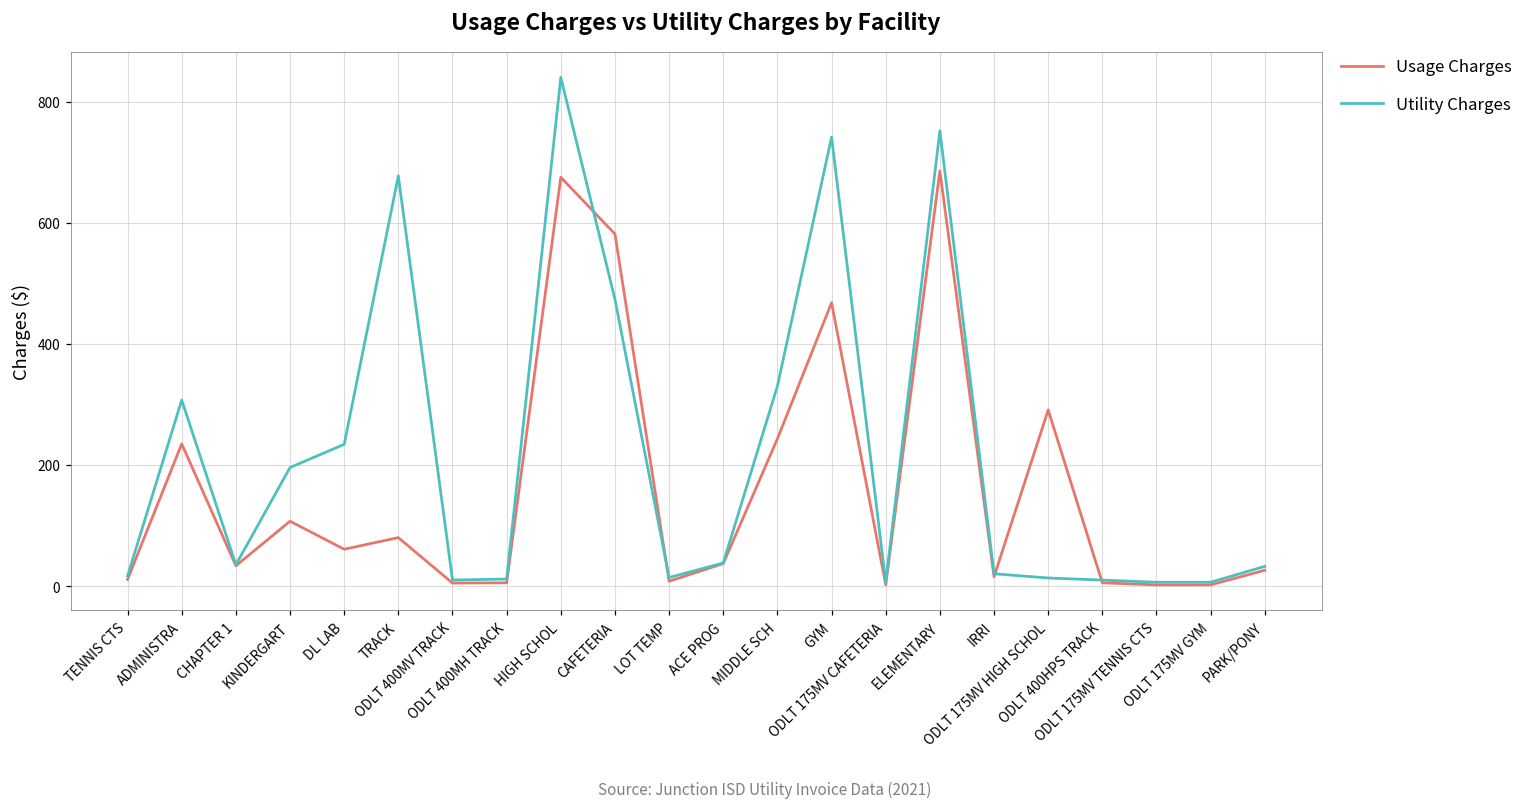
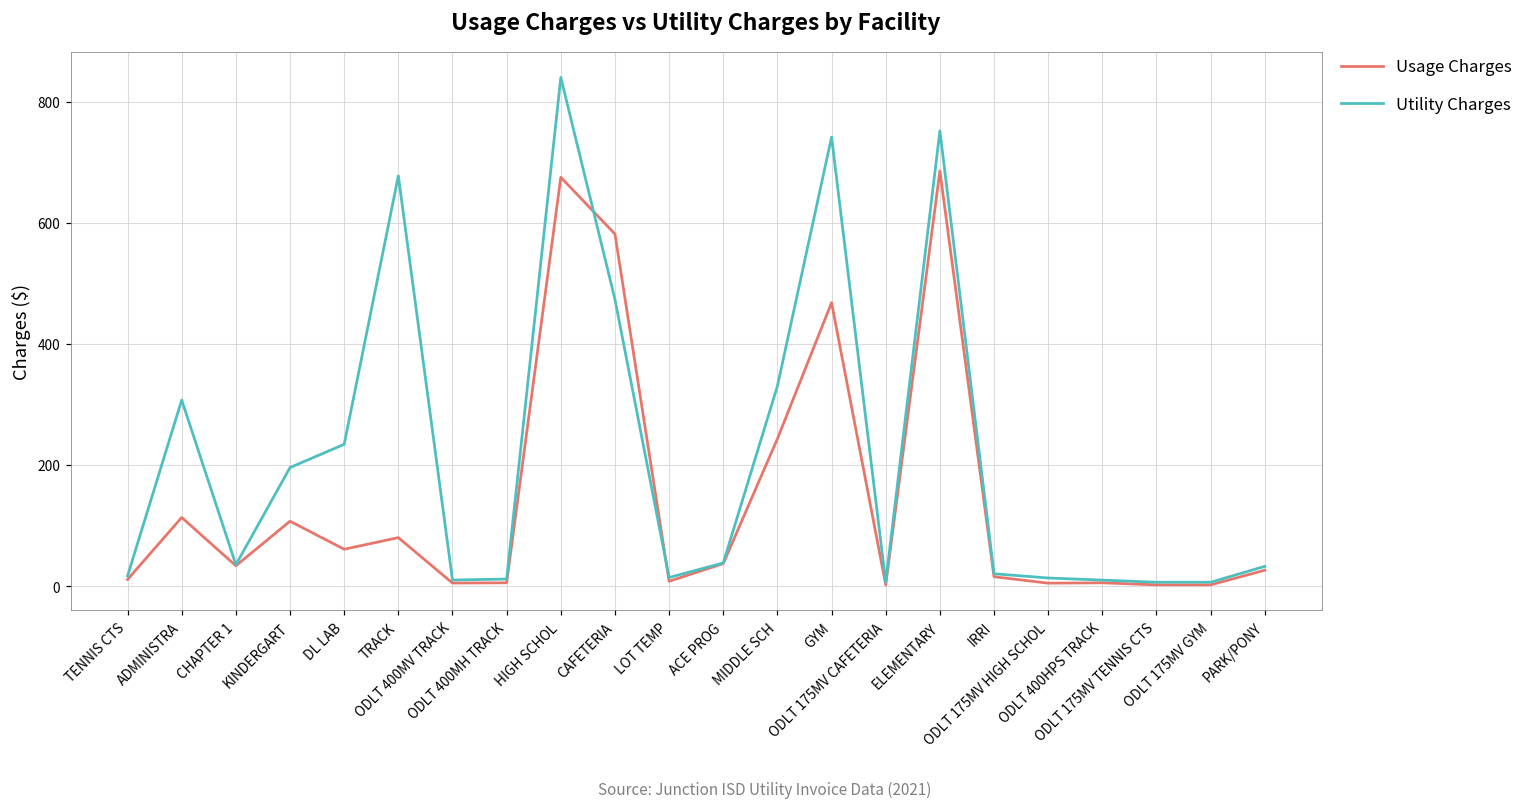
Usage Charges, ADMINISTRA: 240 -> 110
Usage Charges, ODLT 175MV HIGH SCHOL: 290 -> 10
